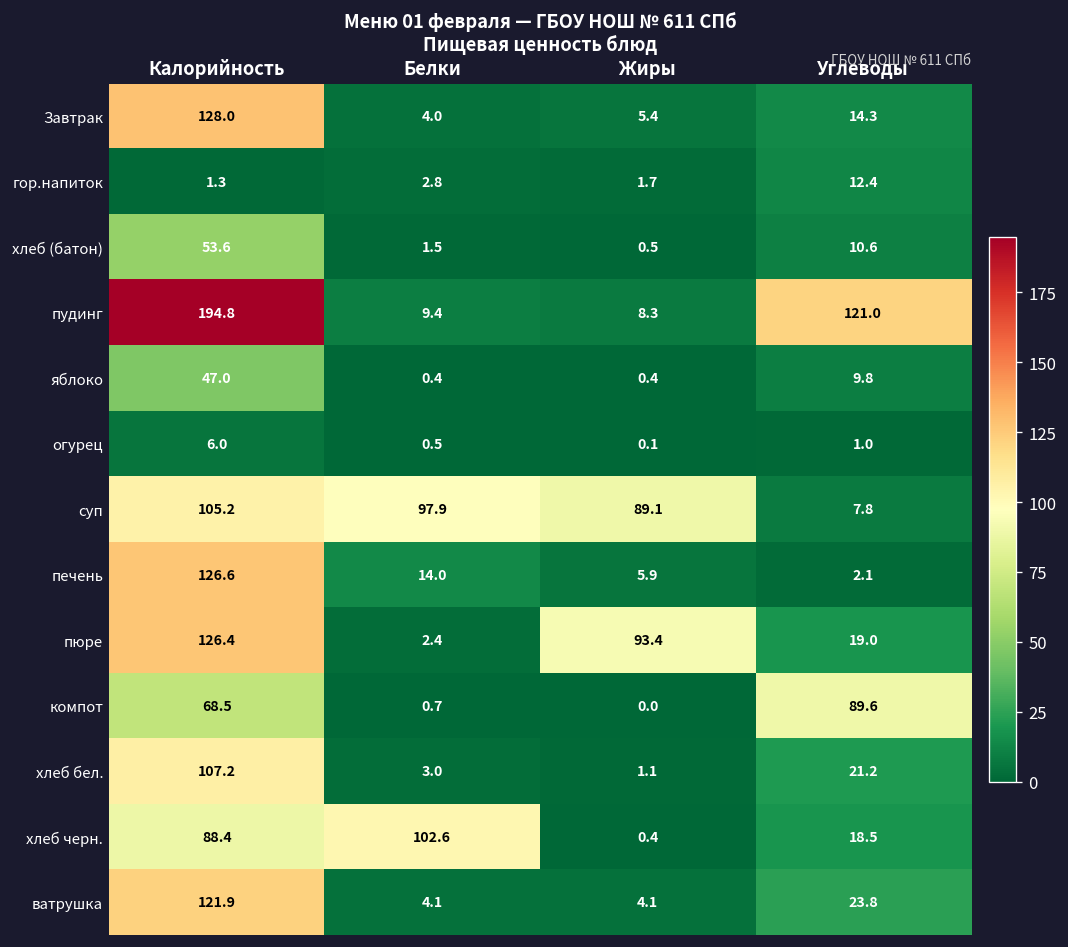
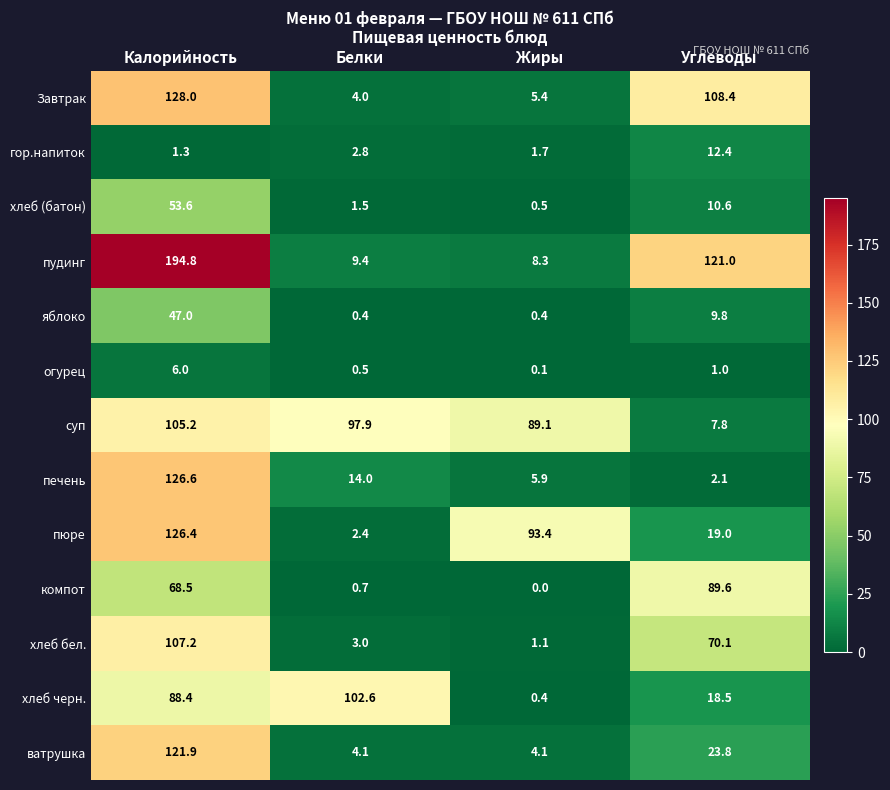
Завтрак, Углеводы: 14.3 -> 108.4
хлеб бел., Углеводы: 21.2 -> 70.1
